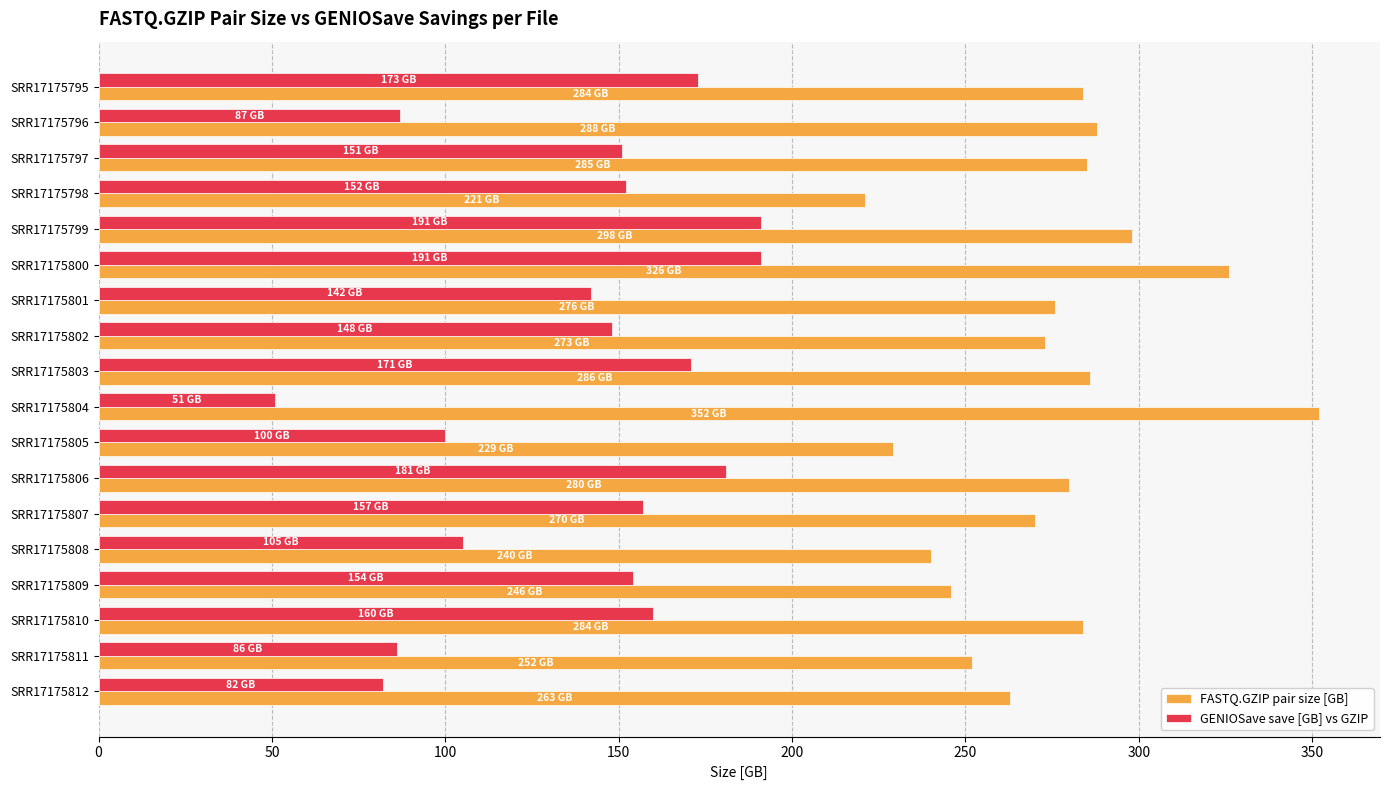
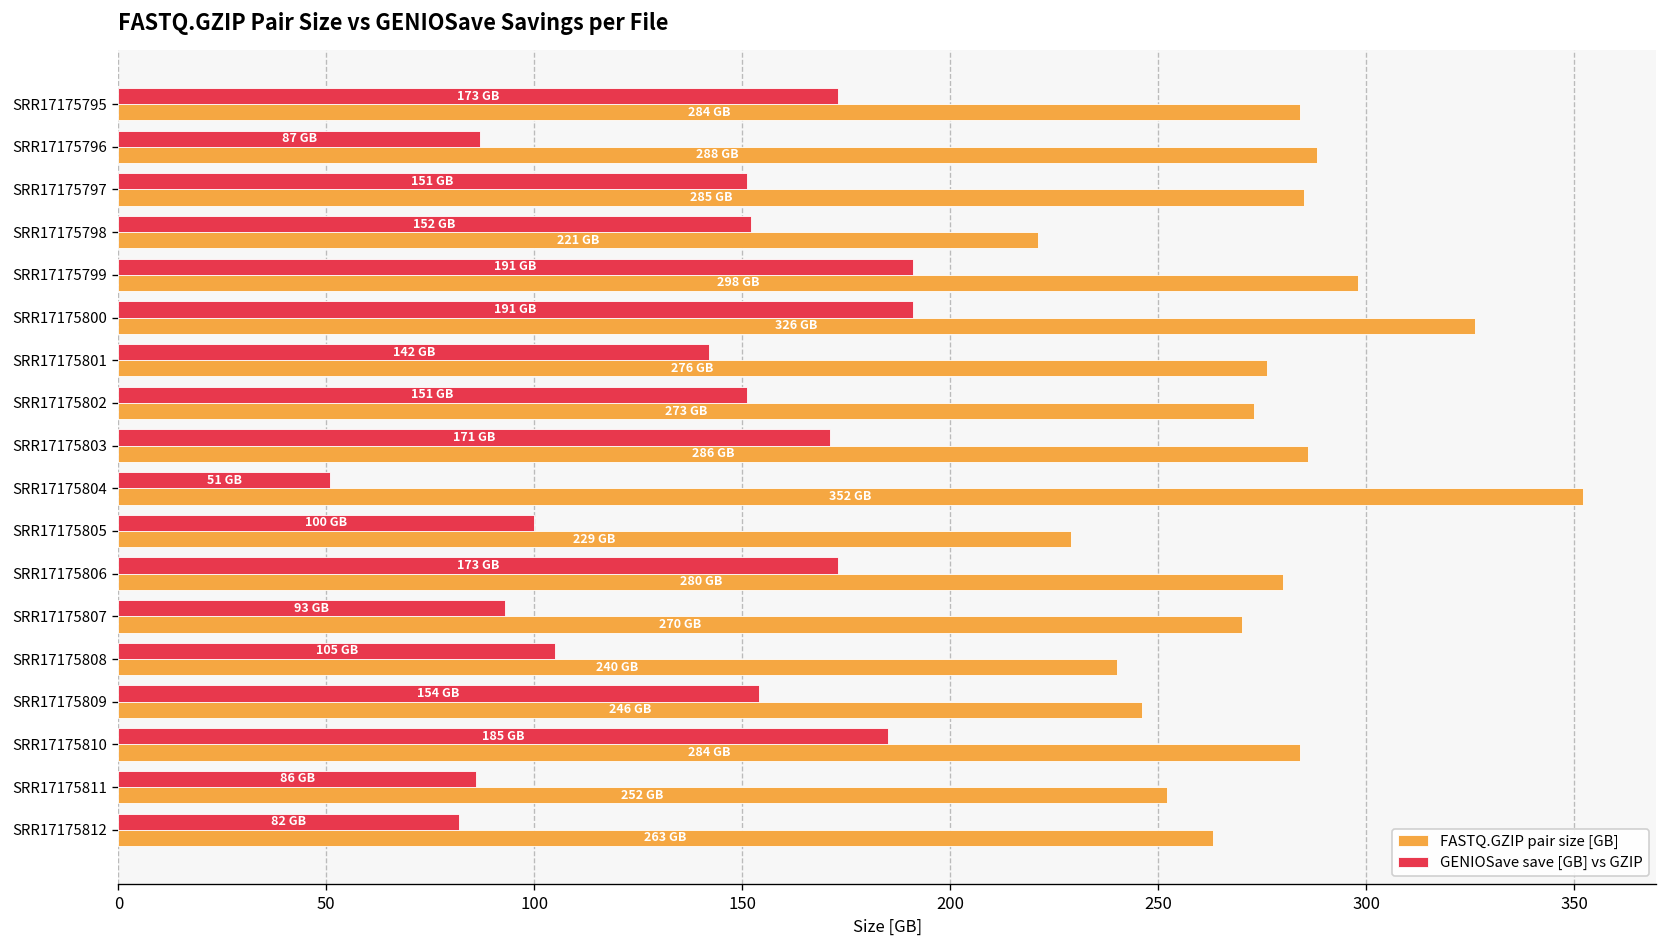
GENIOSave save [GB] vs GZIP, SRR17175802: 148 -> 151
GENIOSave save [GB] vs GZIP, SRR17175806: 181 -> 173
GENIOSave save [GB] vs GZIP, SRR17175807: 157 -> 93
GENIOSave save [GB] vs GZIP, SRR17175810: 160 -> 185
